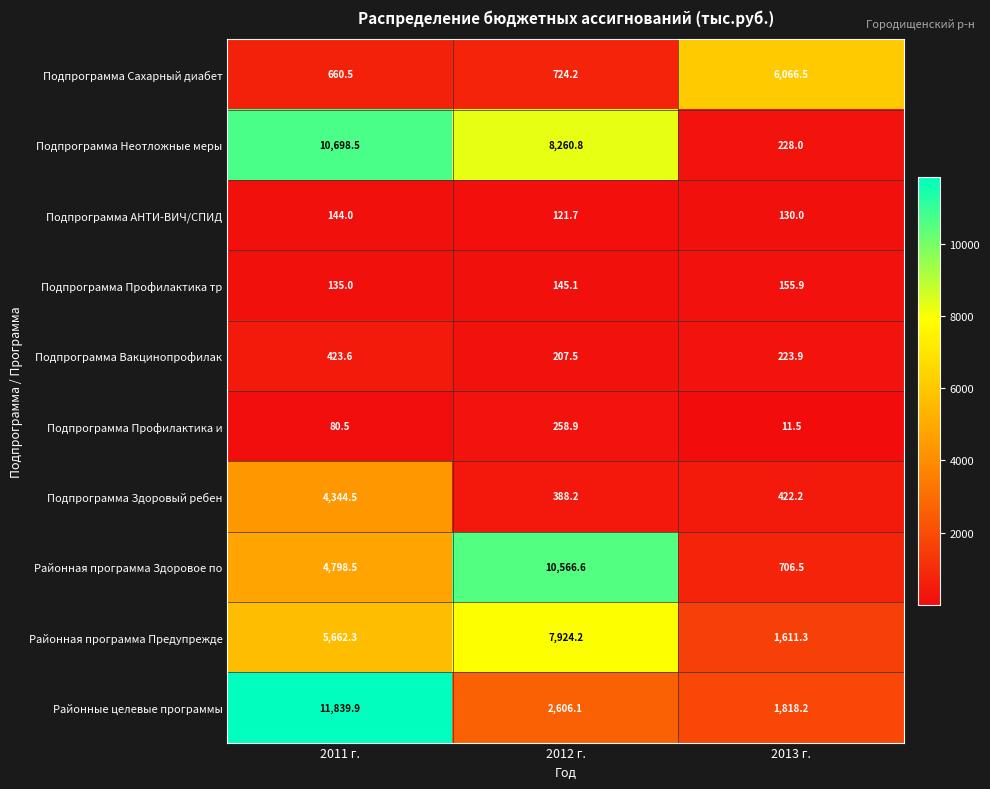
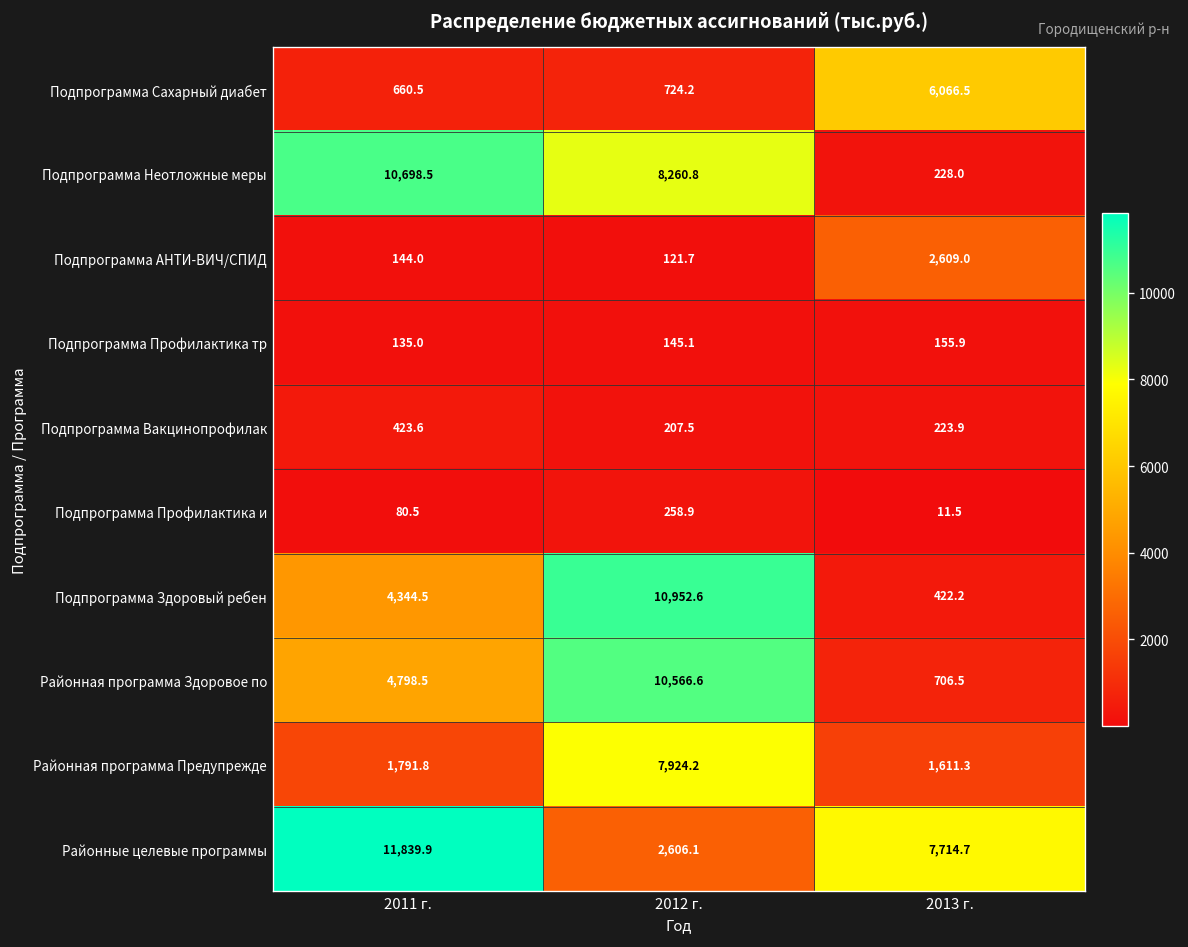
Подпрограмма АНТИ-ВИЧ/СПИД, 2013 г.: 130.0 -> 2,609.0
Подпрограмма Здоровый ребен, 2012 г.: 388.2 -> 10,952.6
Районная программа Предупрежде, 2011 г.: 5,662.3 -> 1,791.8
Районные целевые программы, 2013 г.: 1,818.2 -> 7,714.7
